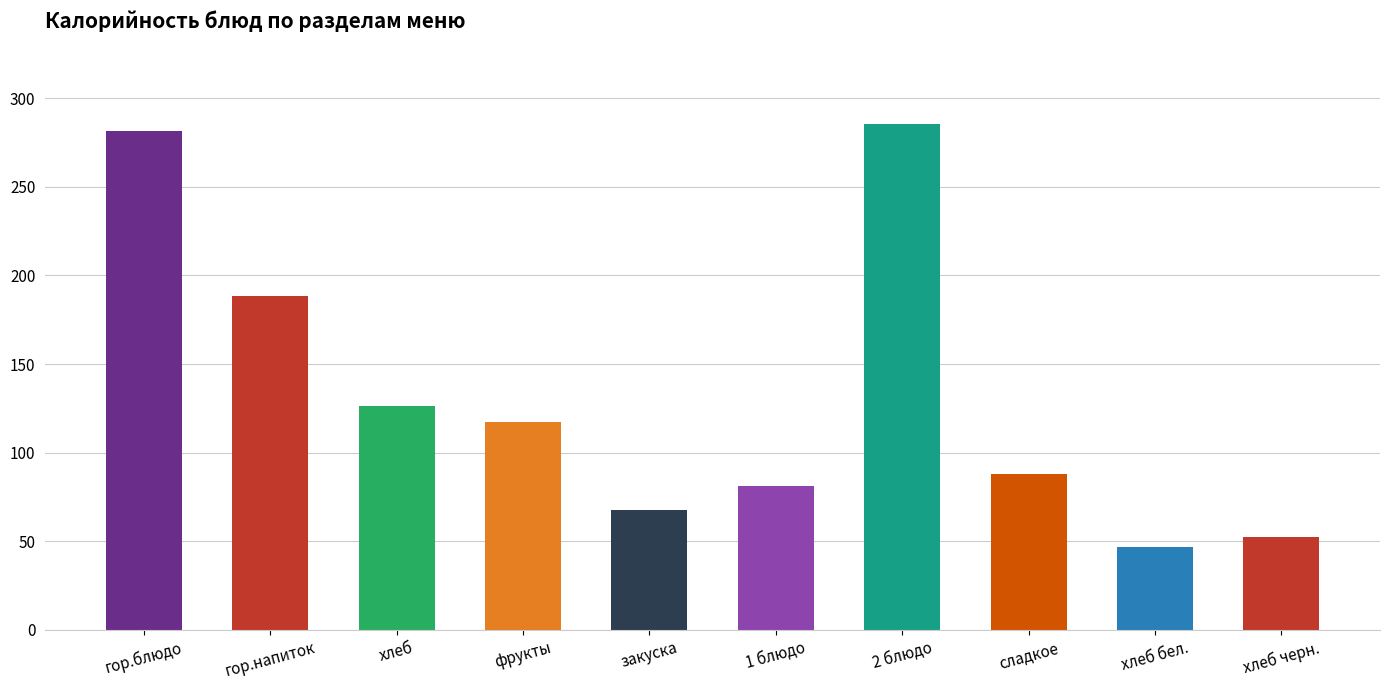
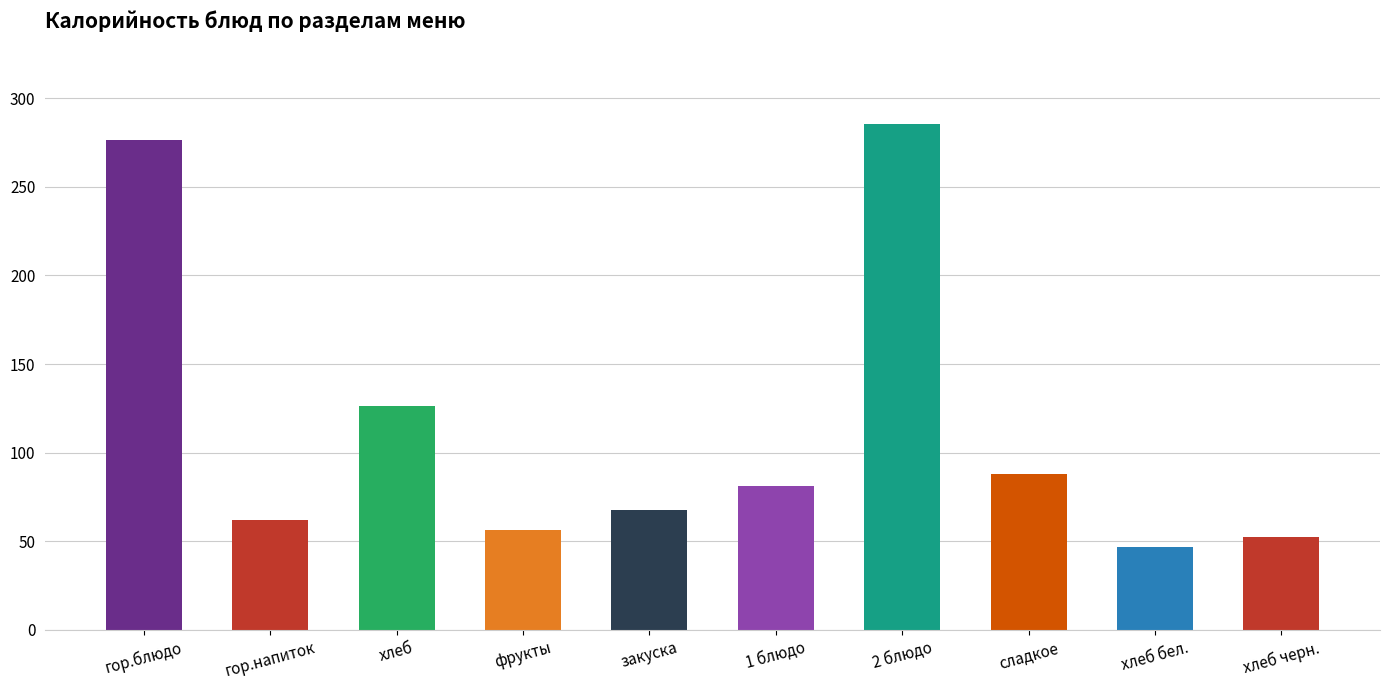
гор.блюдо: 281 -> 277
гор.напиток: 188 -> 62
фрукты: 117 -> 56
